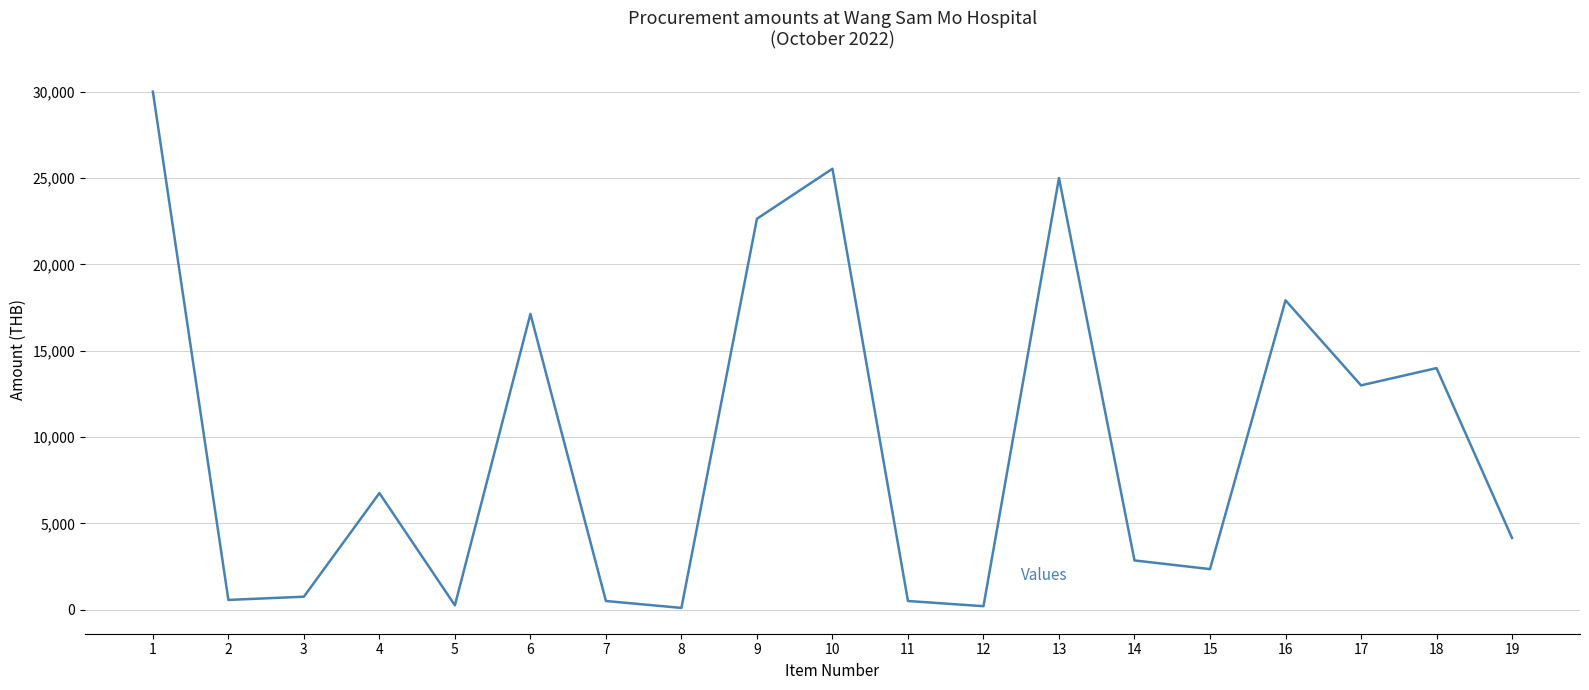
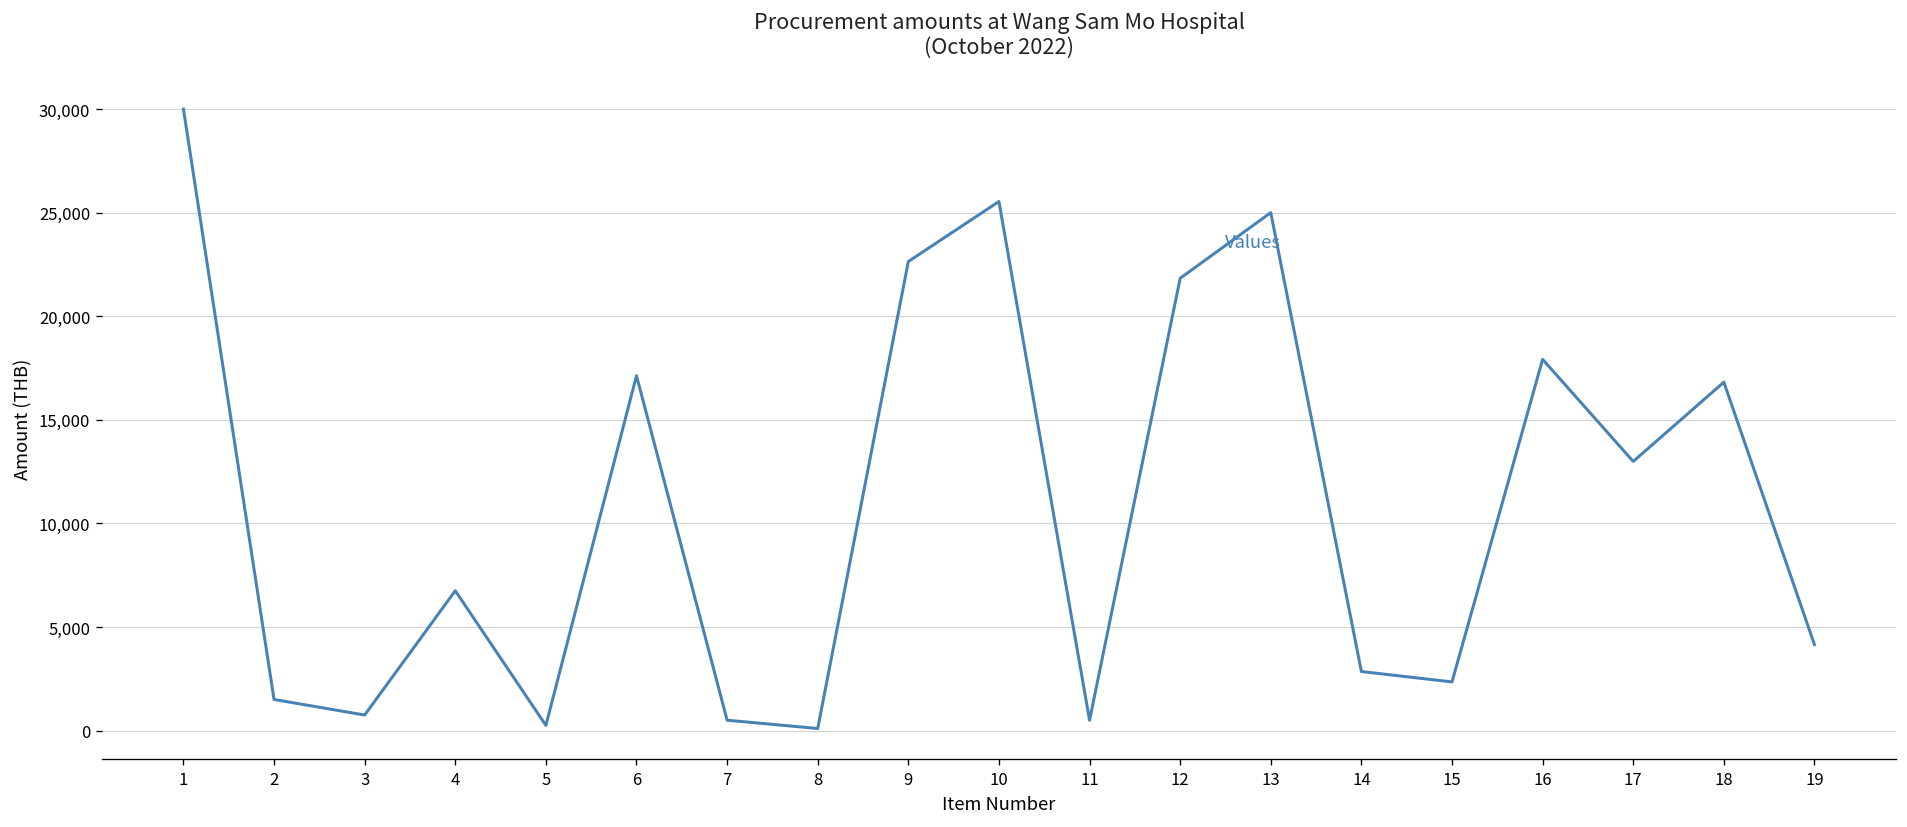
2: 600 -> 1,500
12: 200 -> 21,800
18: 14,000 -> 16,800
